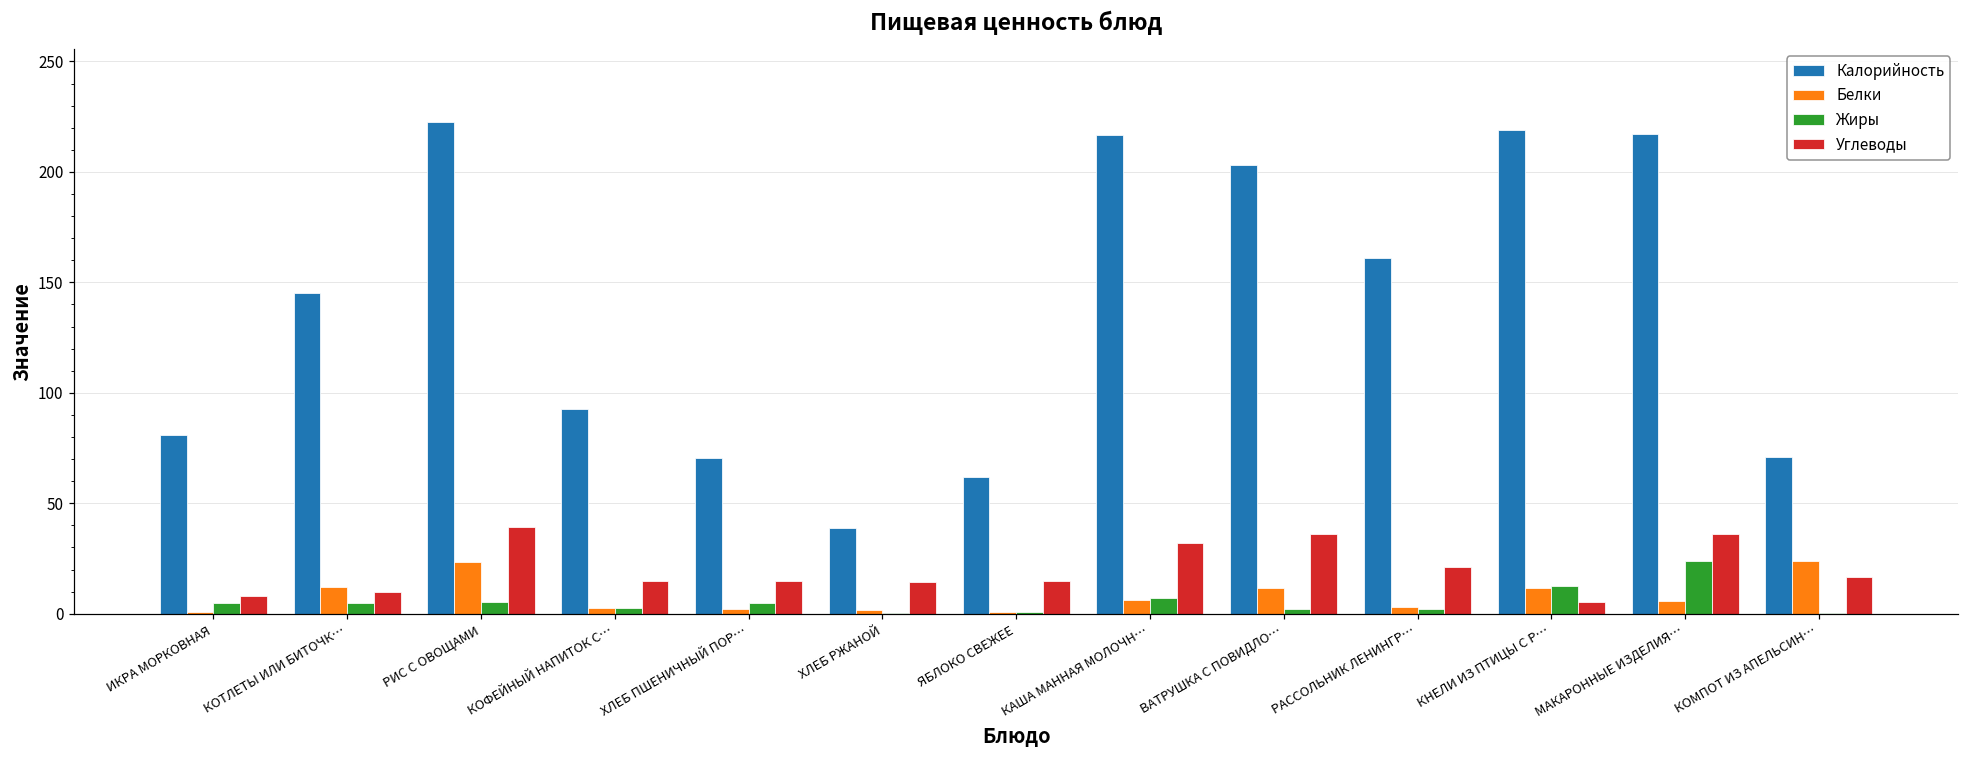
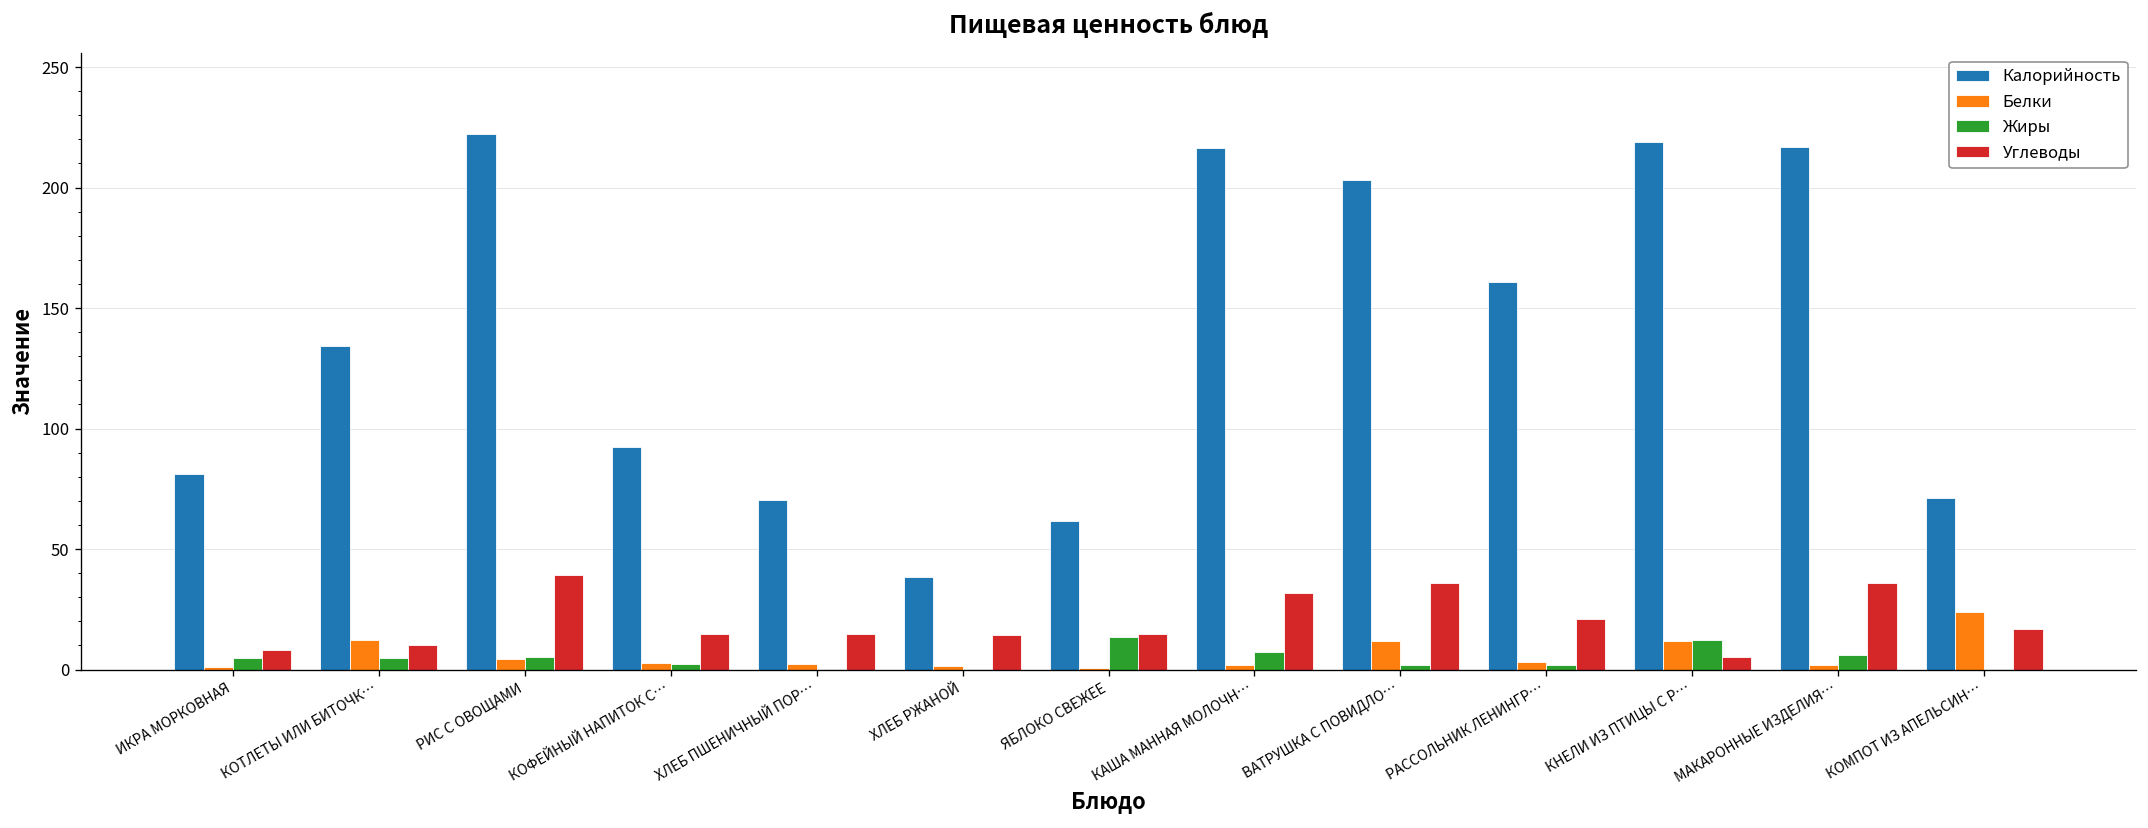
Калорийность, КОТЛЕТЫ ИЛИ БИТОЧК…: 145 -> 134
Белки, РИС С ОВОЩАМИ: 23 -> 4
Жиры, ХЛЕБ ПШЕНИЧНЫЙ ПОР…: 5 -> 0
Жиры, ЯБЛОКО СВЕЖЕЕ: 1 -> 14
Белки, КАША МАННАЯ МОЛОЧН…: 6 -> 2
Белки, МАКАРОННЫЕ ИЗДЕЛИЯ…: 6 -> 2
Жиры, МАКАРОННЫЕ ИЗДЕЛИЯ…: 24 -> 6
